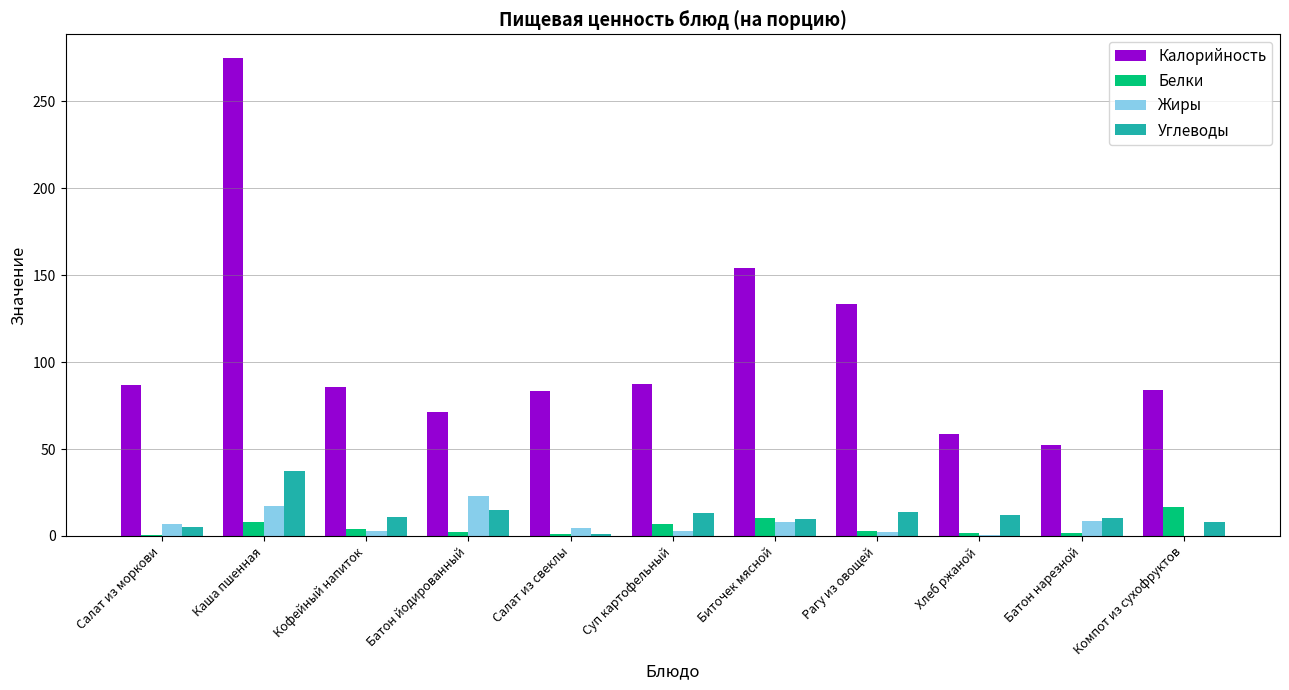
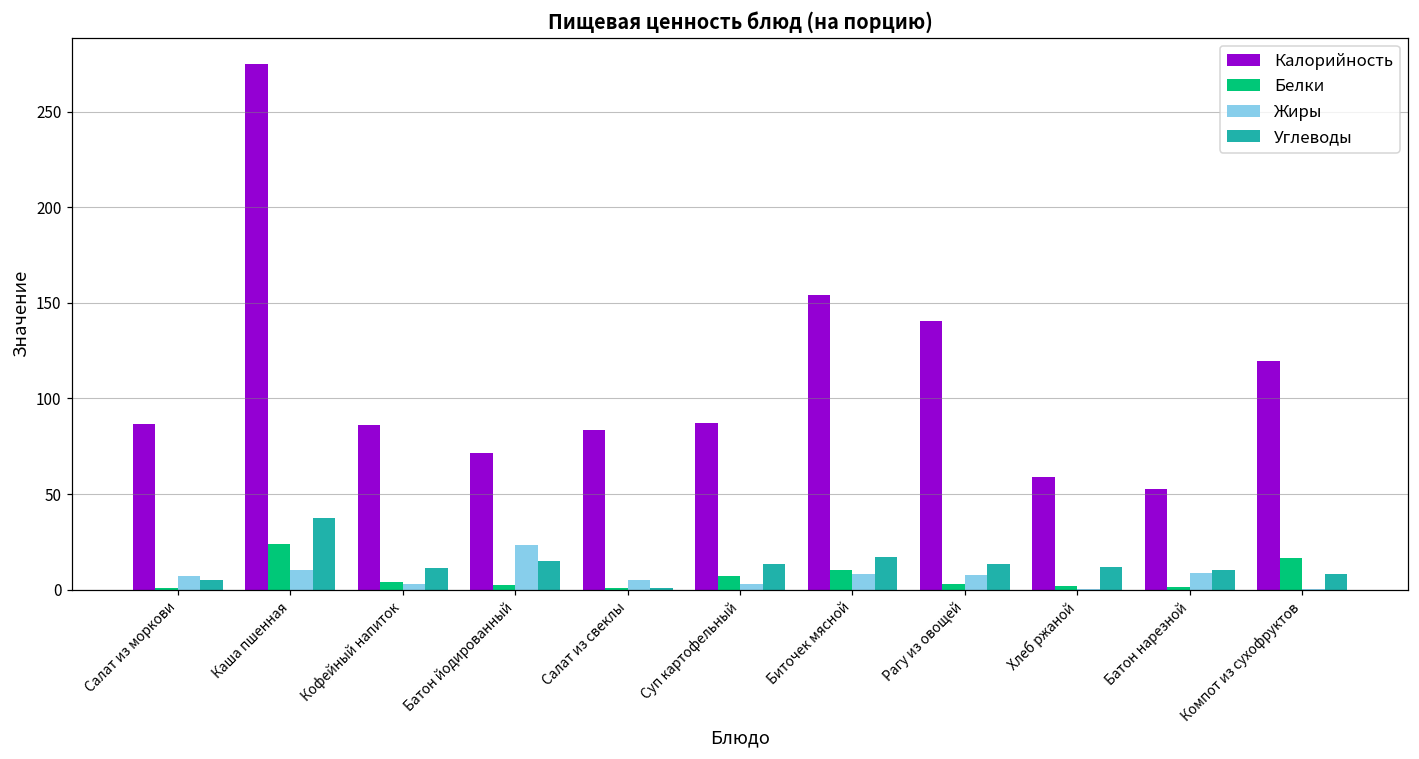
Белки, Каша пшенная: 8 -> 24
Жиры, Каша пшенная: 17 -> 10
Углеводы, Биточек мясной: 10 -> 17
Калорийность, Рагу из овощей: 134 -> 141
Жиры, Рагу из овощей: 3 -> 8
Калорийность, Компот из сухофруктов: 84 -> 120
